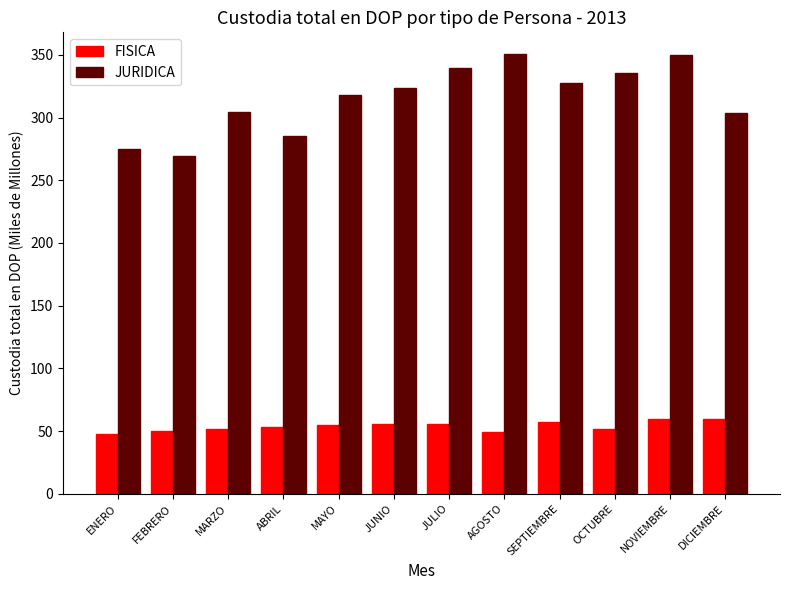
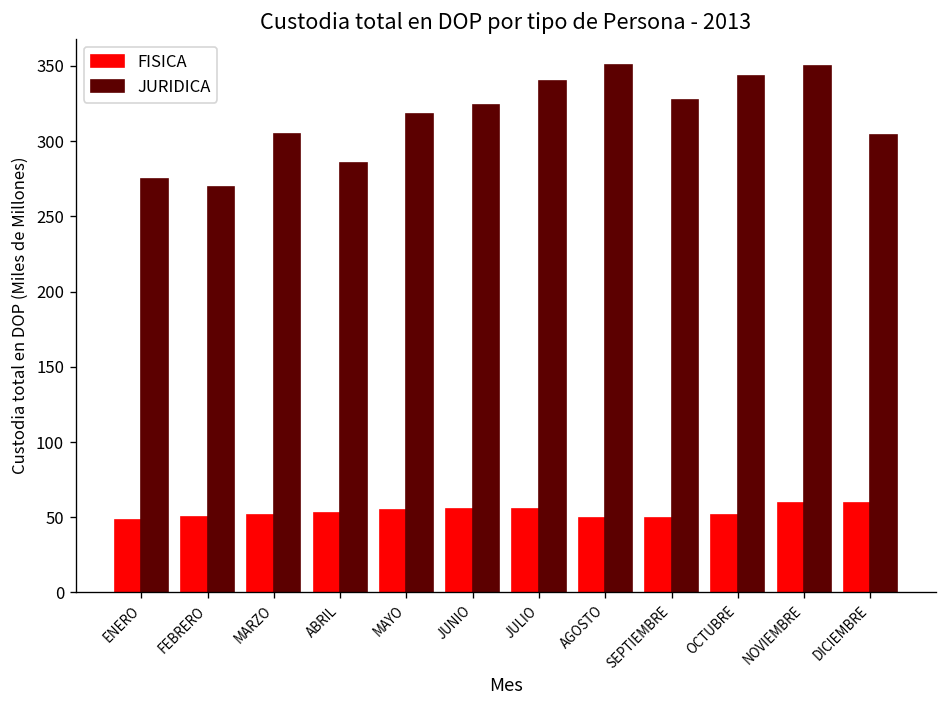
FISICA, SEPTIEMBRE: 57 -> 49
JURIDICA, OCTUBRE: 336 -> 343
